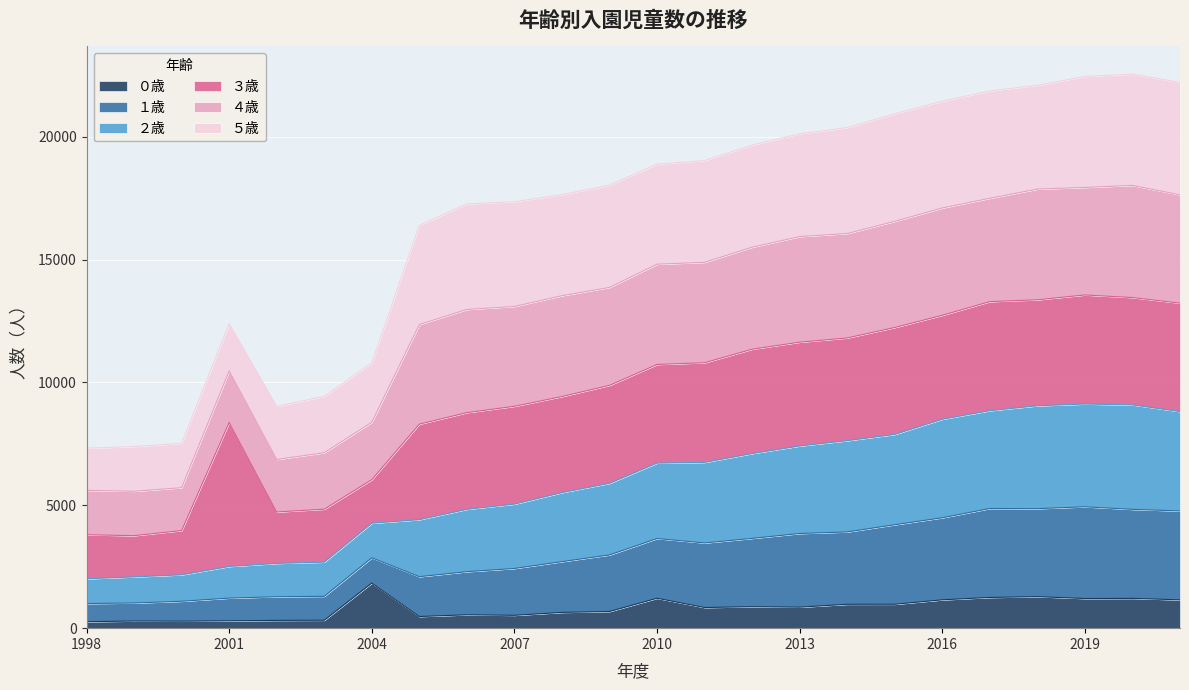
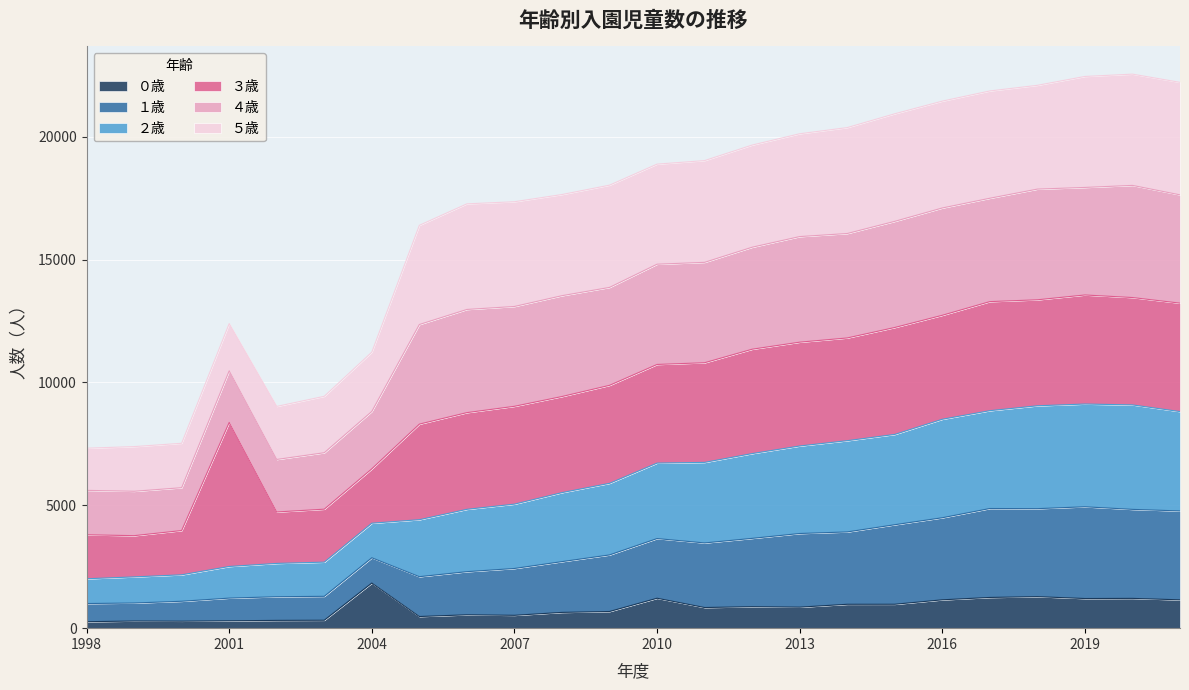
３歳, 2004: 1800 -> 2200
